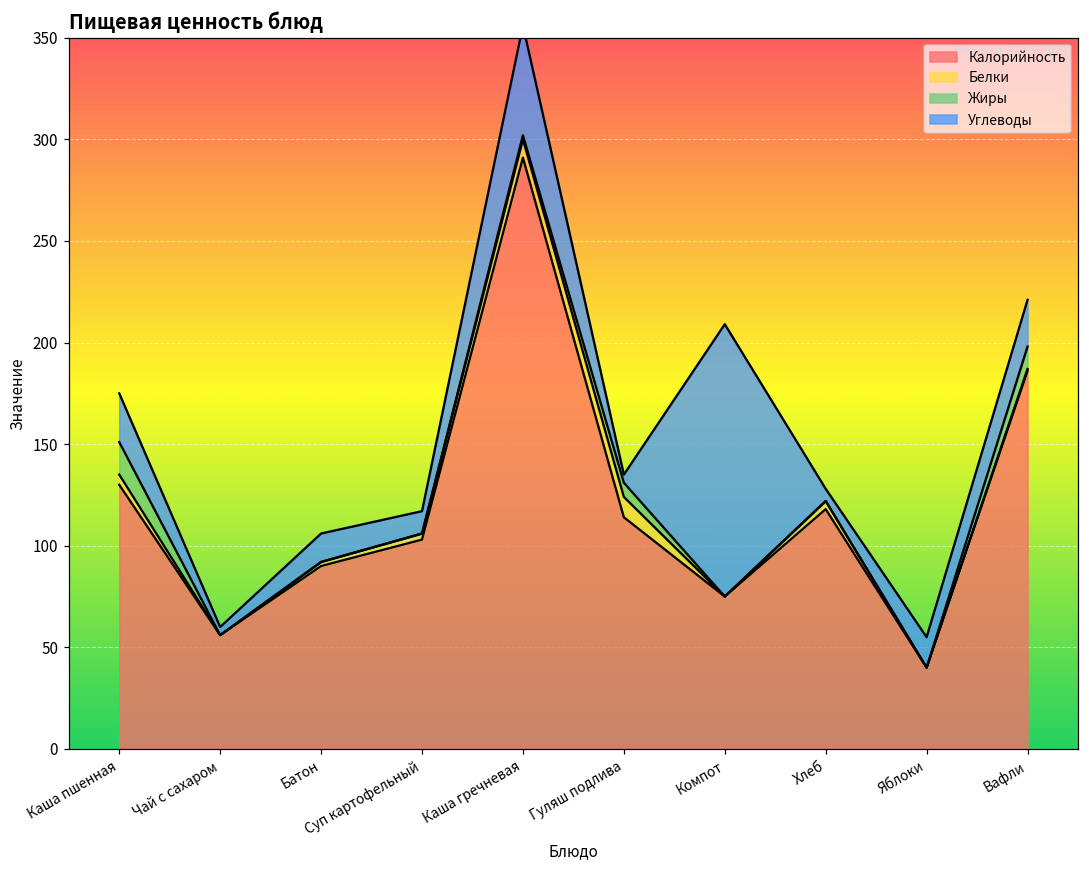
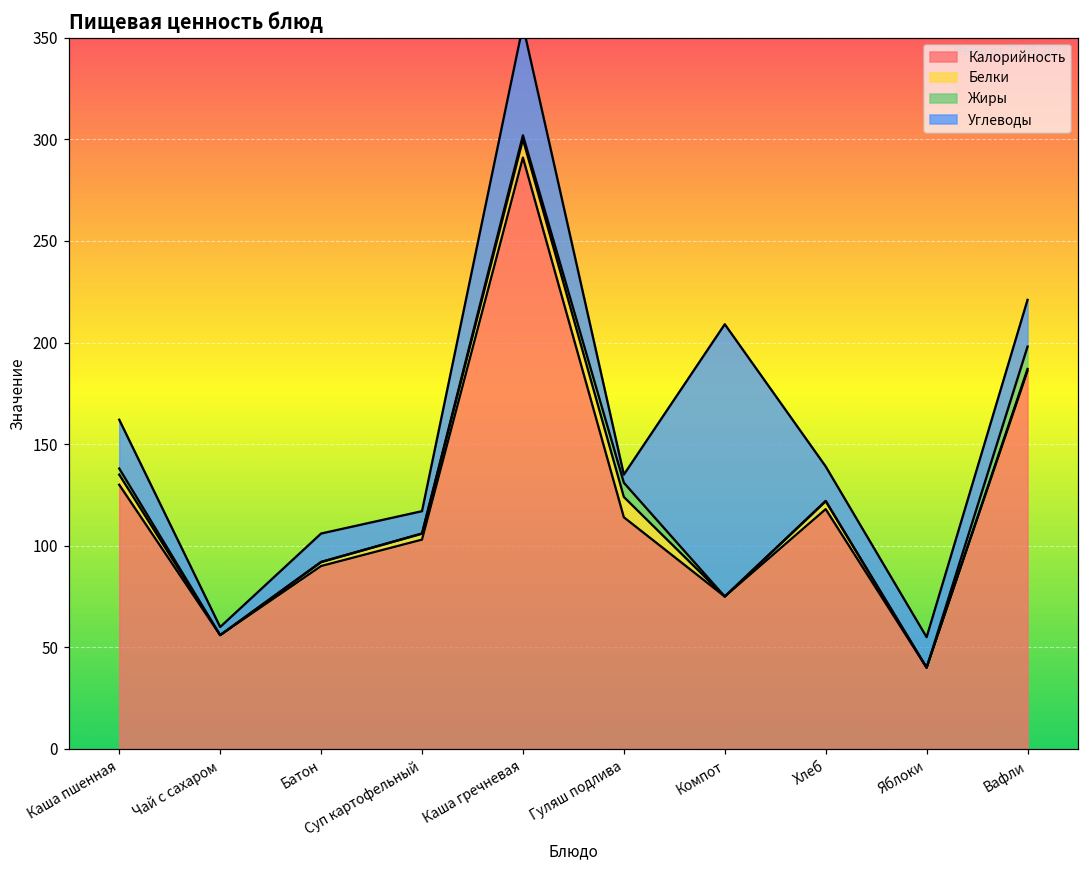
Жиры, Каша пшенная: 16 -> 3
Углеводы, Хлеб: 6 -> 17
